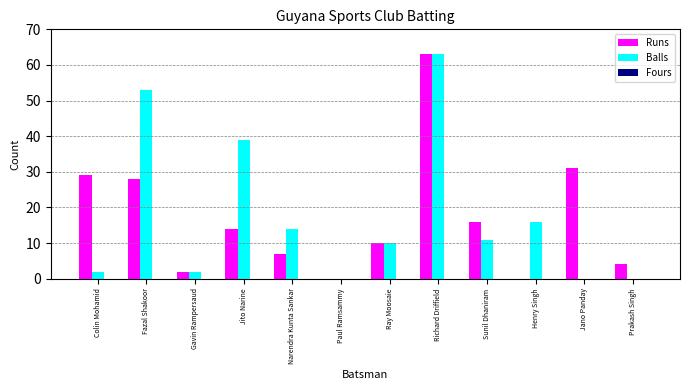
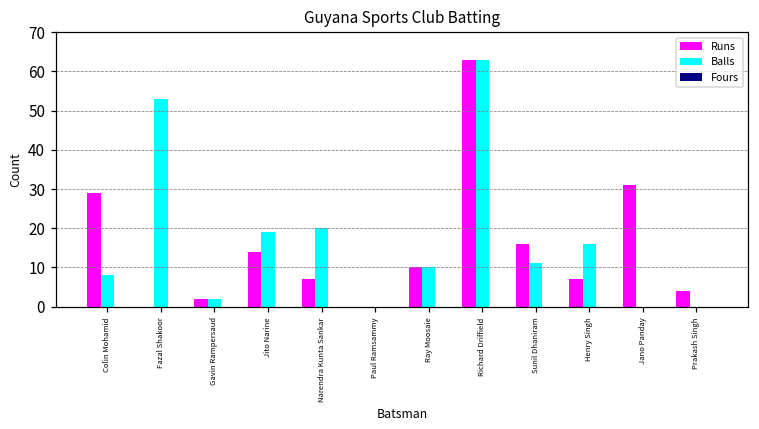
Balls, Colin Mohamid: 2 -> 8
Runs, Fazal Shakoor: 28 -> 0
Balls, Jito Narine: 39 -> 19
Balls, Narendra Kunta Sankar: 14 -> 20
Runs, Henry Singh: 0 -> 7
